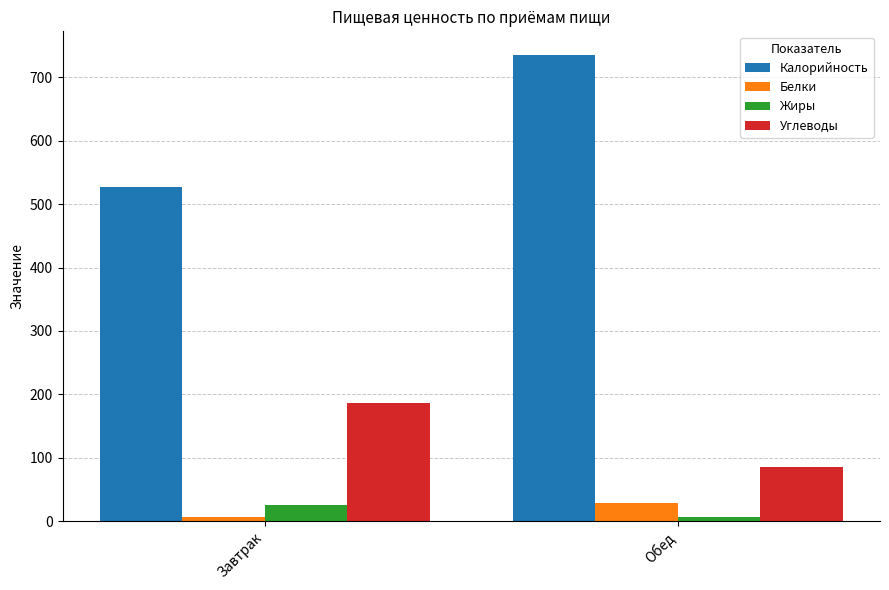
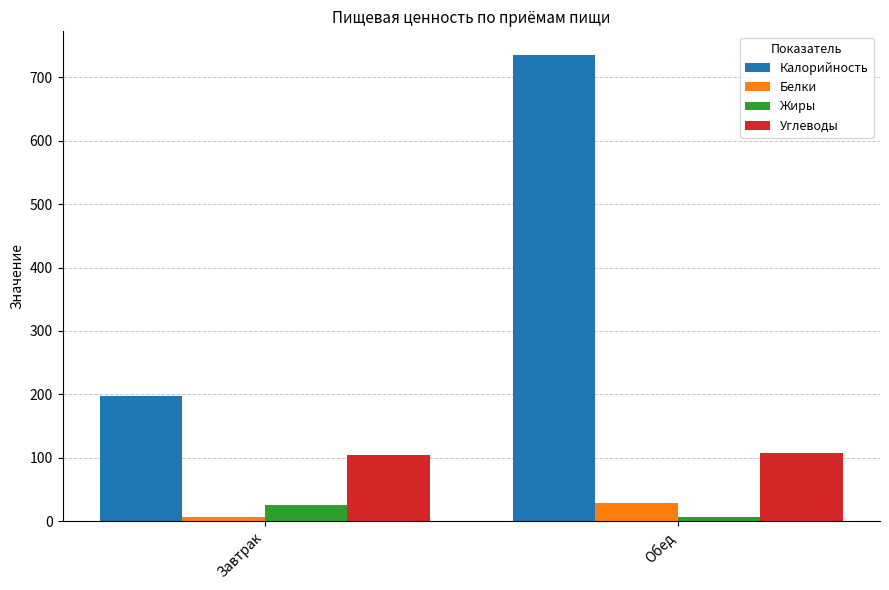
Калорийность, Завтрак: 530 -> 200
Углеводы, Завтрак: 190 -> 100
Углеводы, Обед: 90 -> 110
